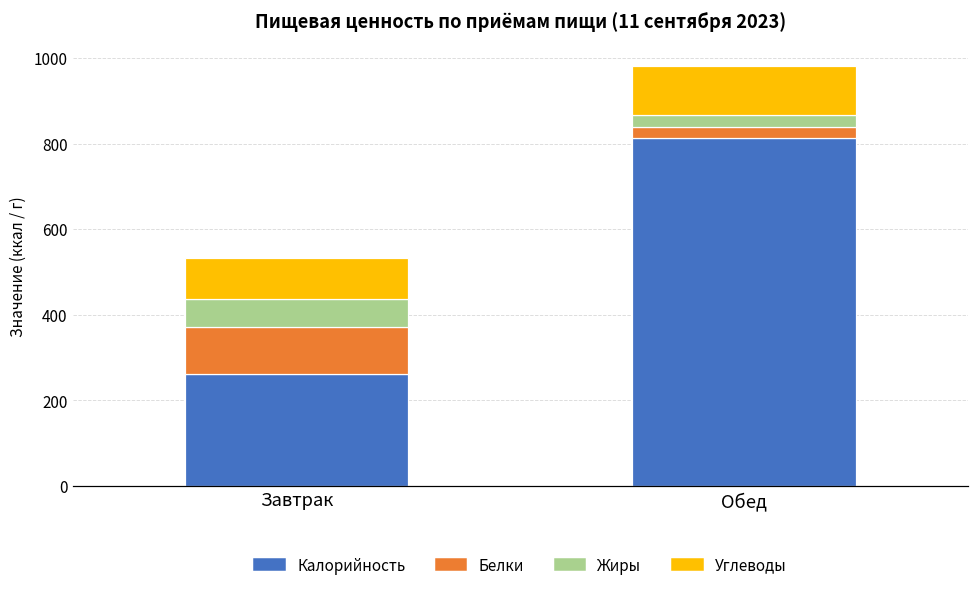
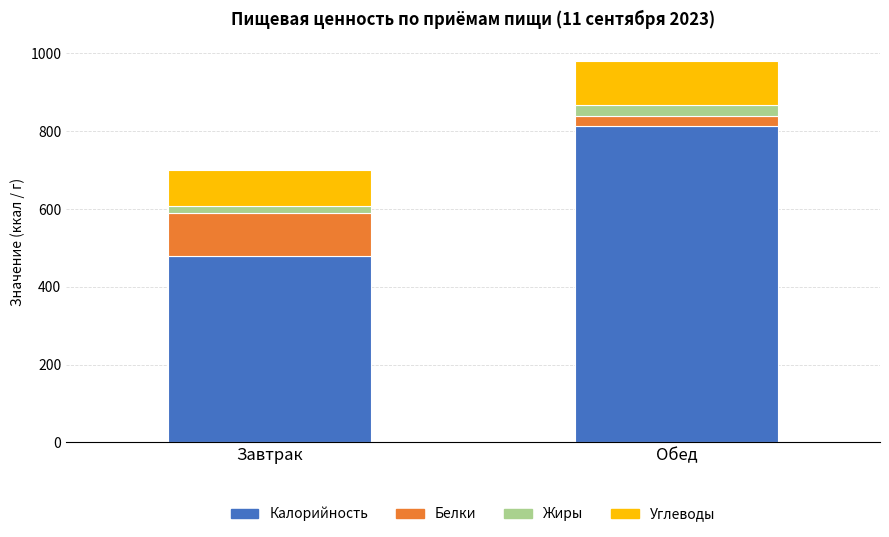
Калорийность, Завтрак: 260 -> 480
Жиры, Завтрак: 70 -> 20
